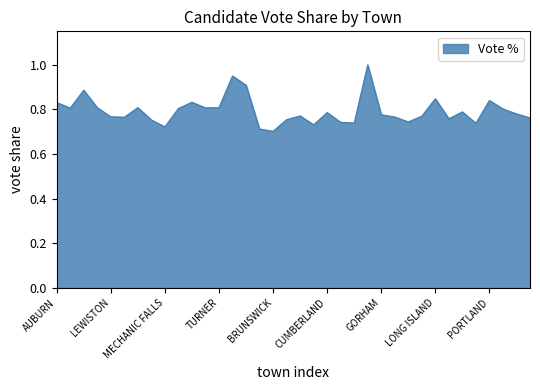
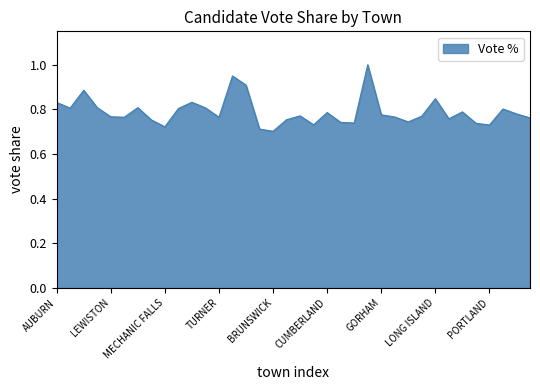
TURNER: 0.81 -> 0.77
PORTLAND: 0.84 -> 0.73
